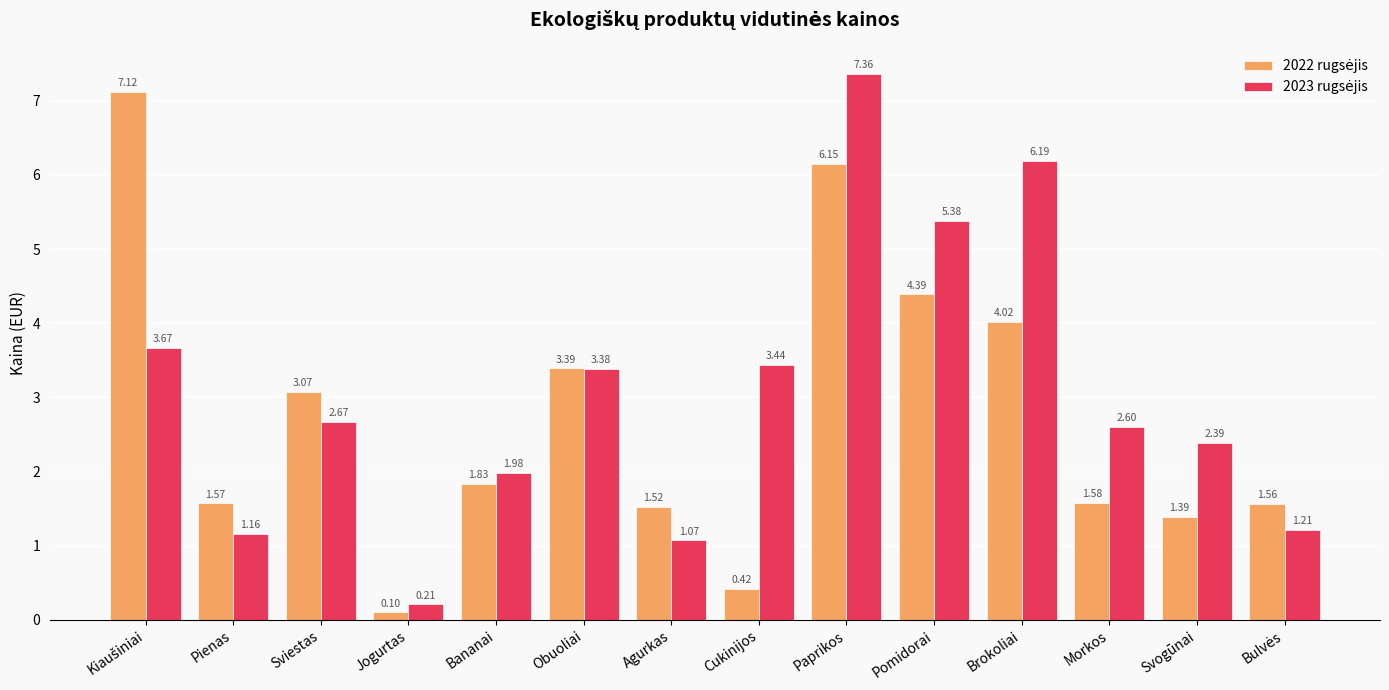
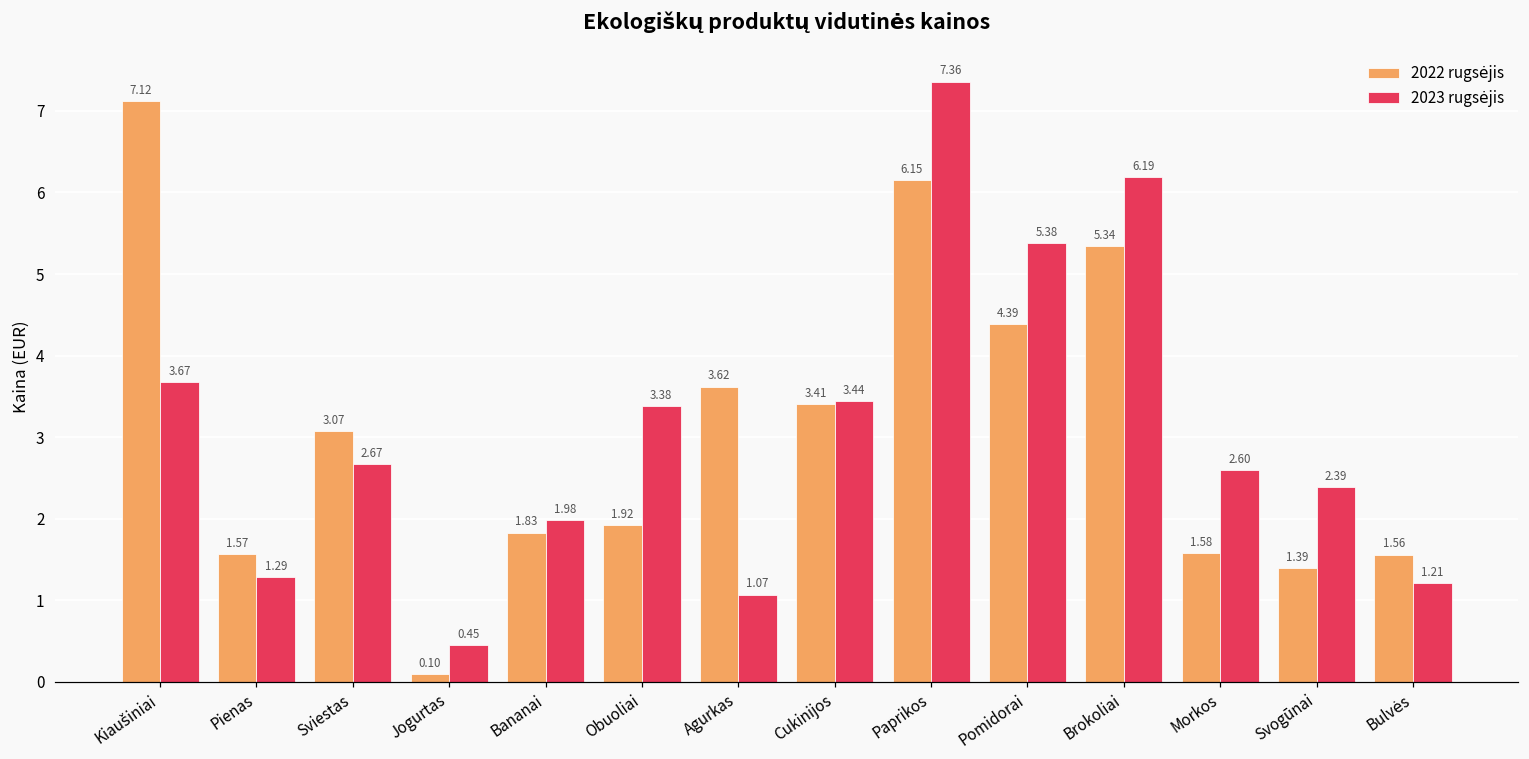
2023 rugsėjis, Pienas: 1.16 -> 1.29
2023 rugsėjis, Jogurtas: 0.21 -> 0.45
2022 rugsėjis, Obuoliai: 3.39 -> 1.92
2022 rugsėjis, Agurkas: 1.52 -> 3.62
2022 rugsėjis, Cukinijos: 0.42 -> 3.41
2022 rugsėjis, Brokoliai: 4.02 -> 5.34
